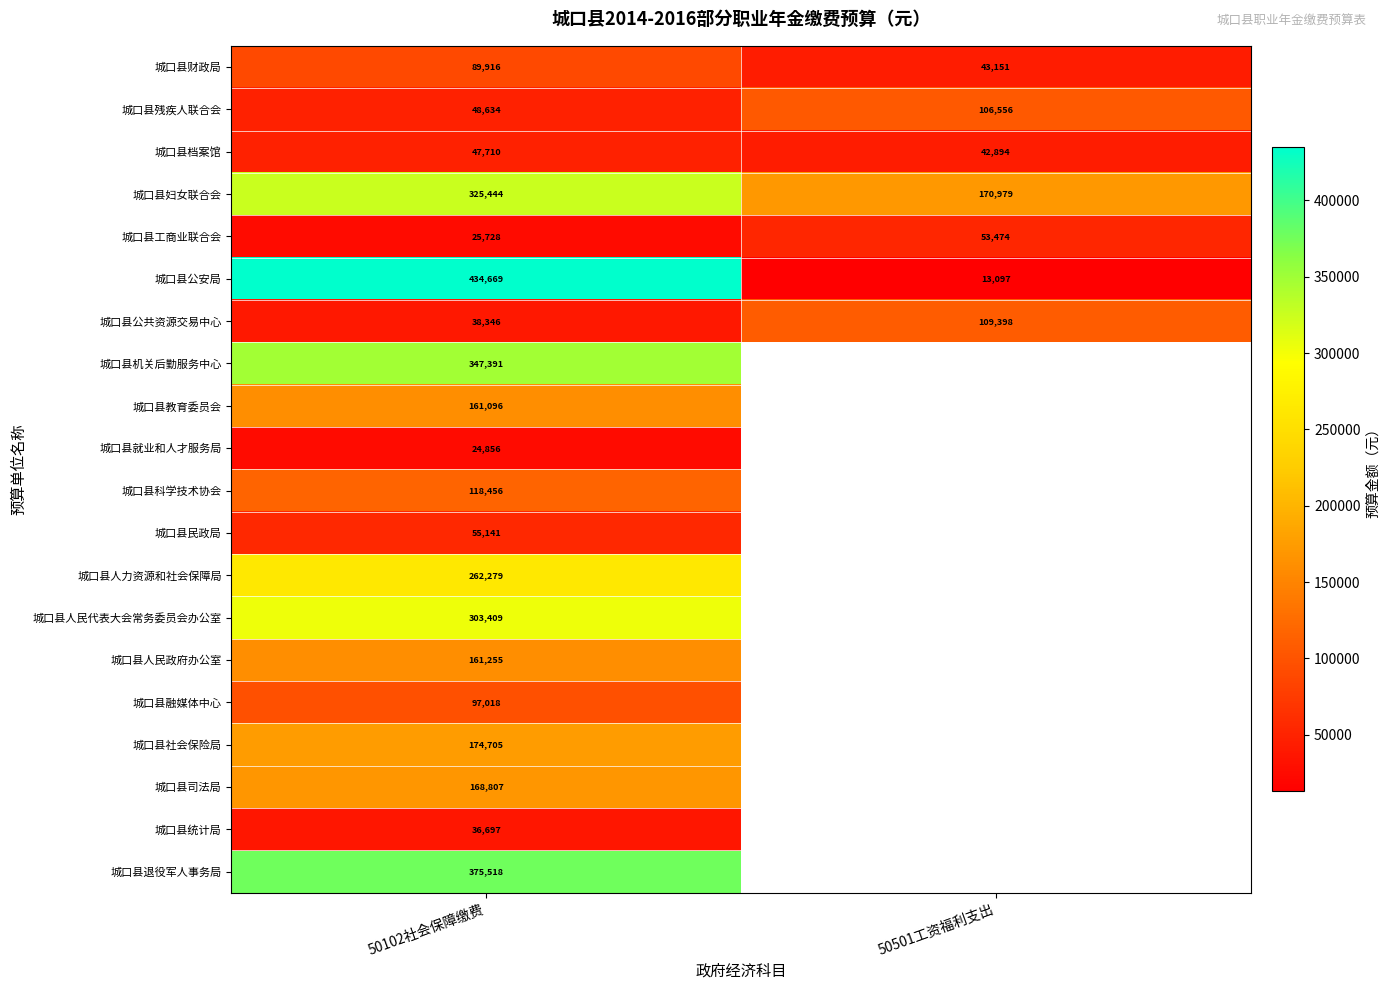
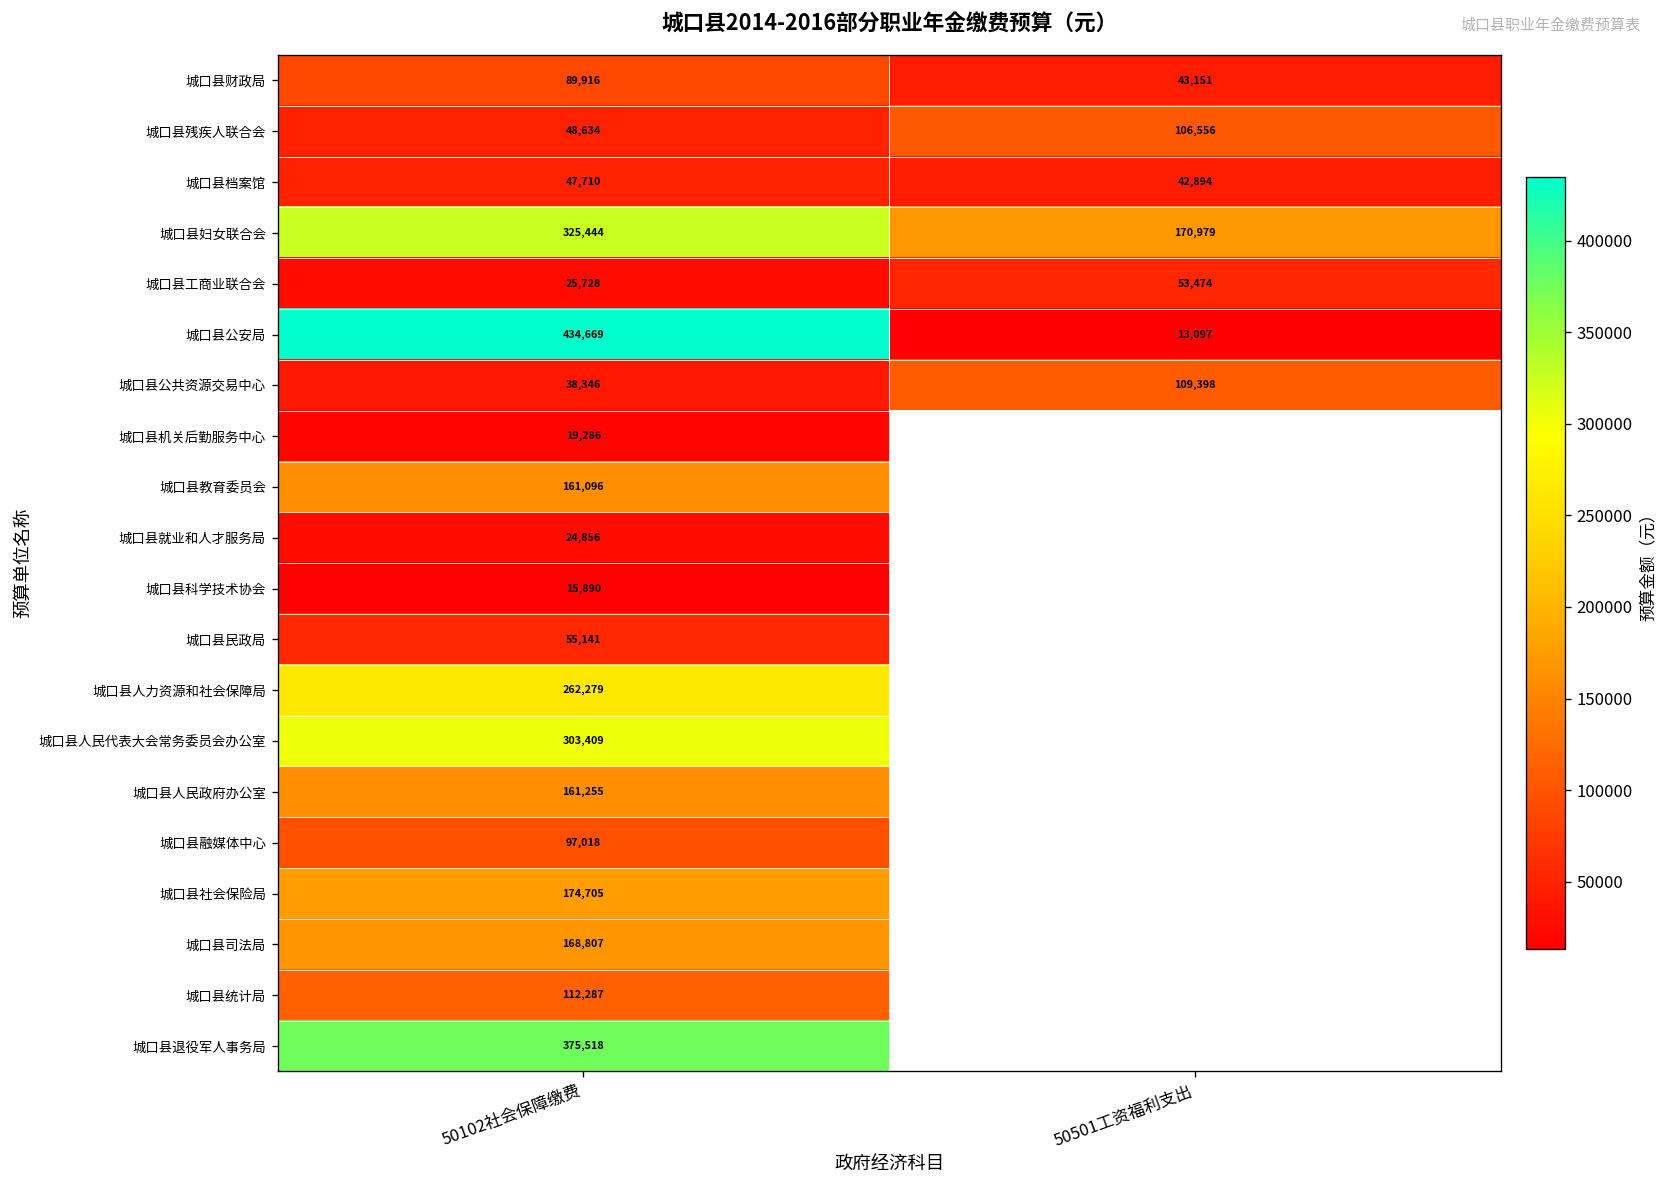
城口县机关后勤服务中心, 50102社会保障缴费: 347,391 -> 19,286
城口县科学技术协会, 50102社会保障缴费: 118,456 -> 15,890
城口县统计局, 50102社会保障缴费: 36,697 -> 112,287
